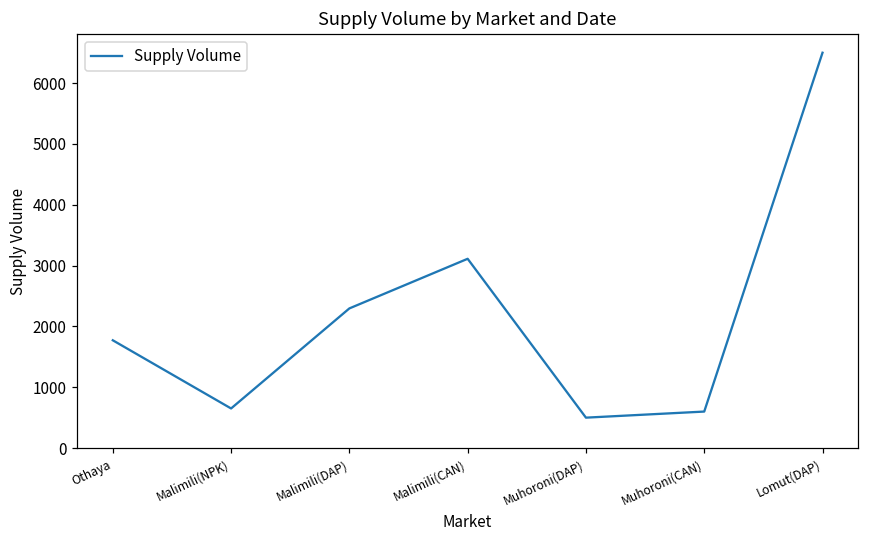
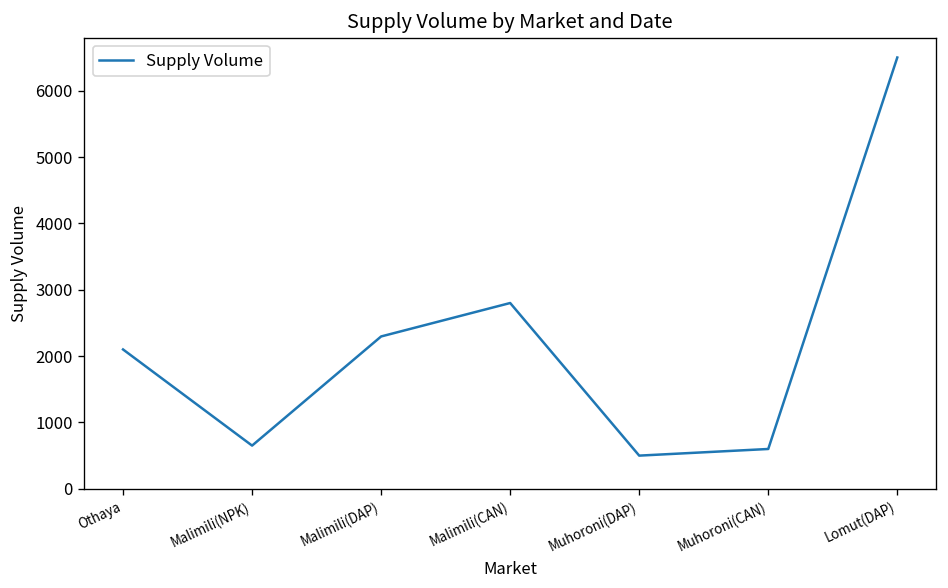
Othaya: 1800 -> 2100
Malimili(CAN): 3100 -> 2800
